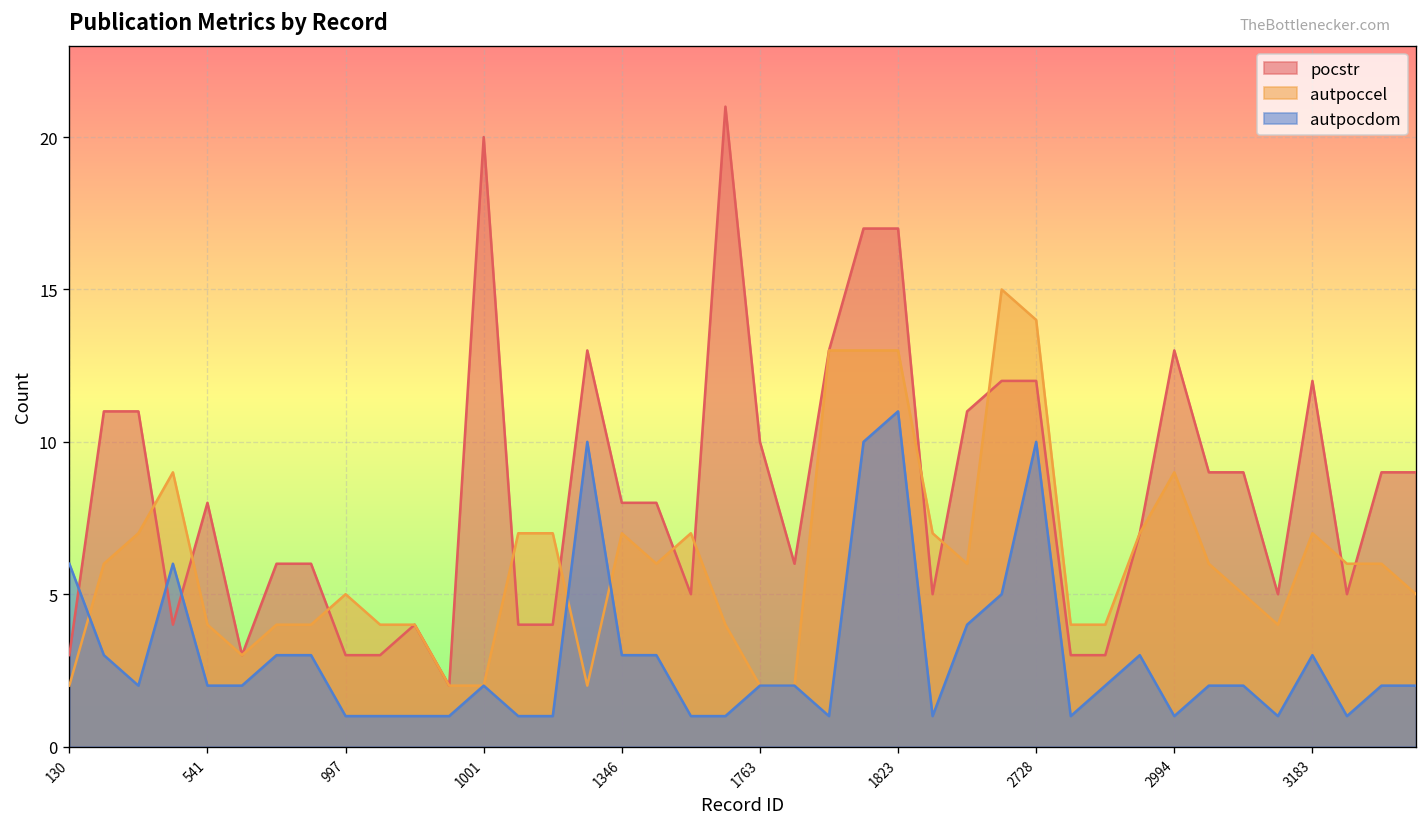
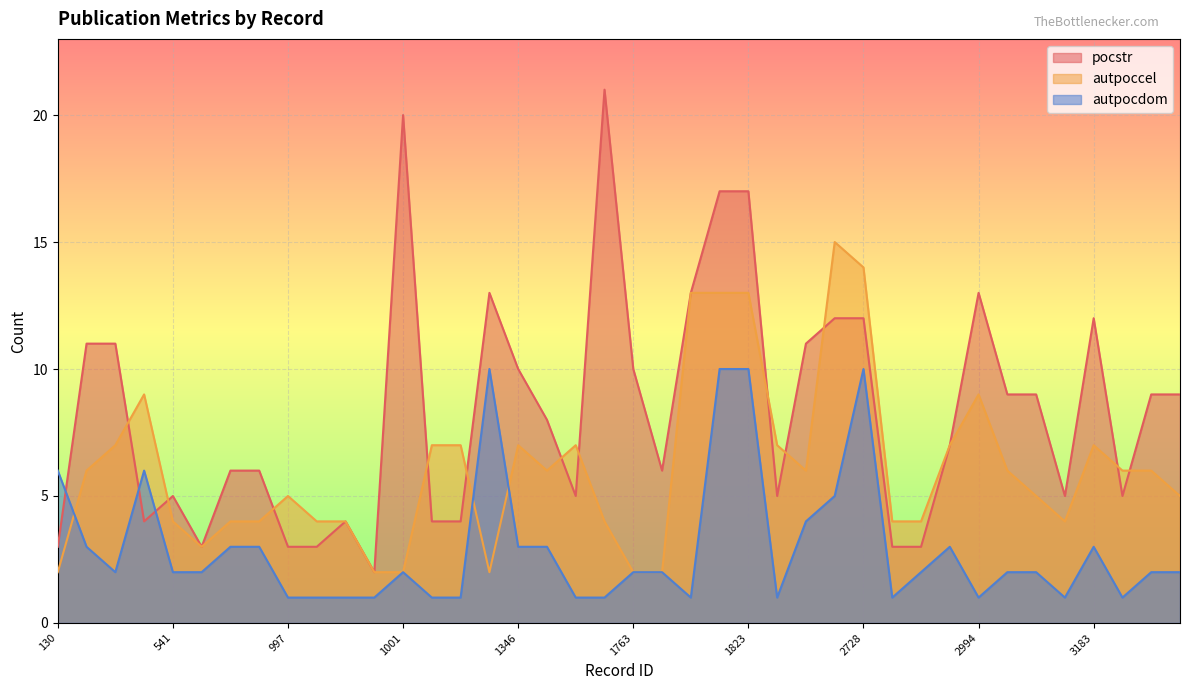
pocstr, 541: 8 -> 5
pocstr, 1346: 8 -> 10
autpocdom, 1823: 11 -> 10
